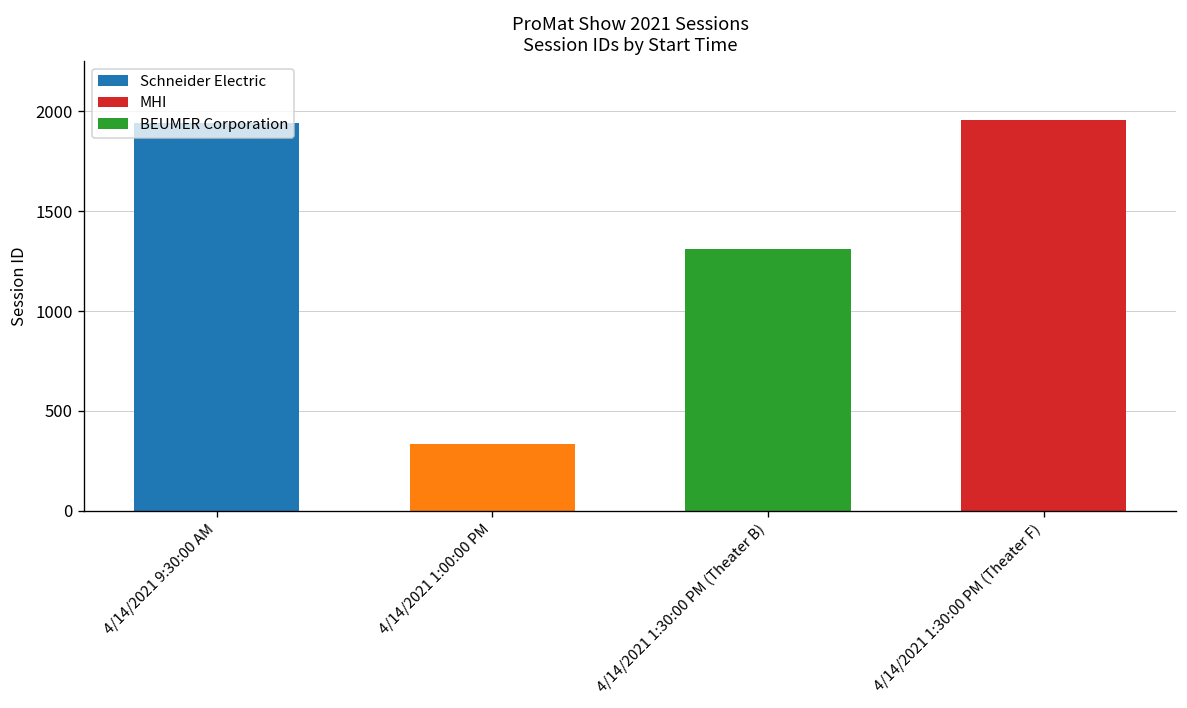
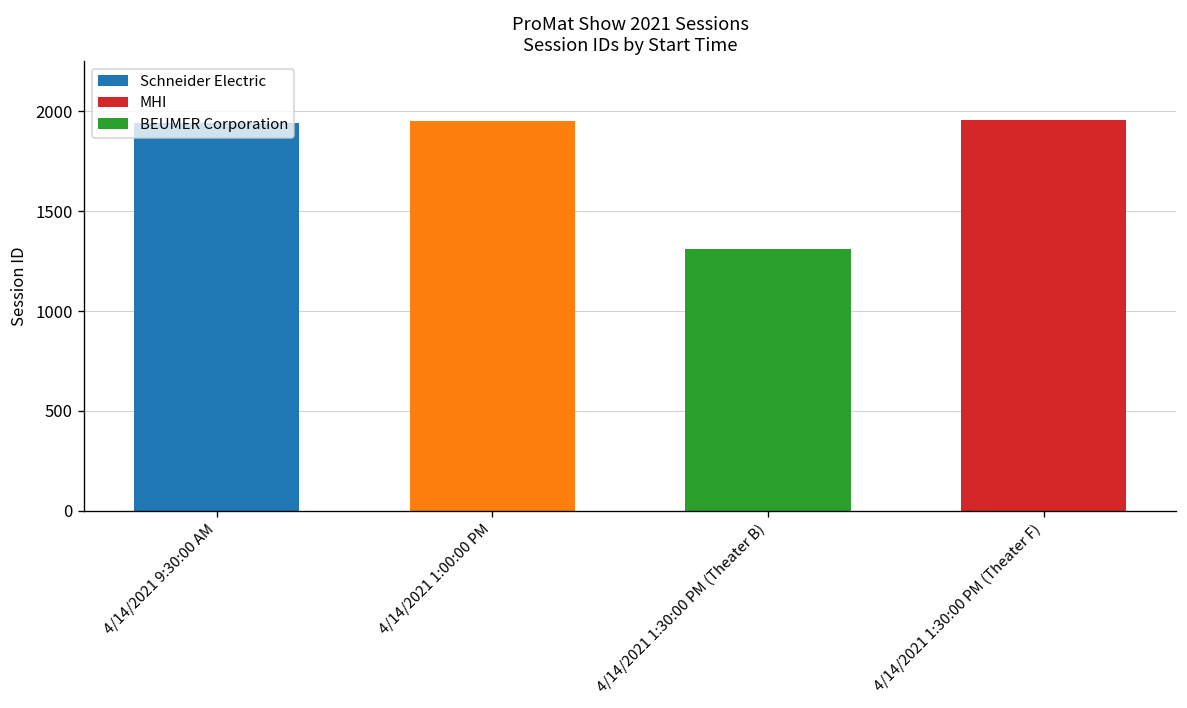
4/14/2021 1:00:00 PM: 340 -> 1950
